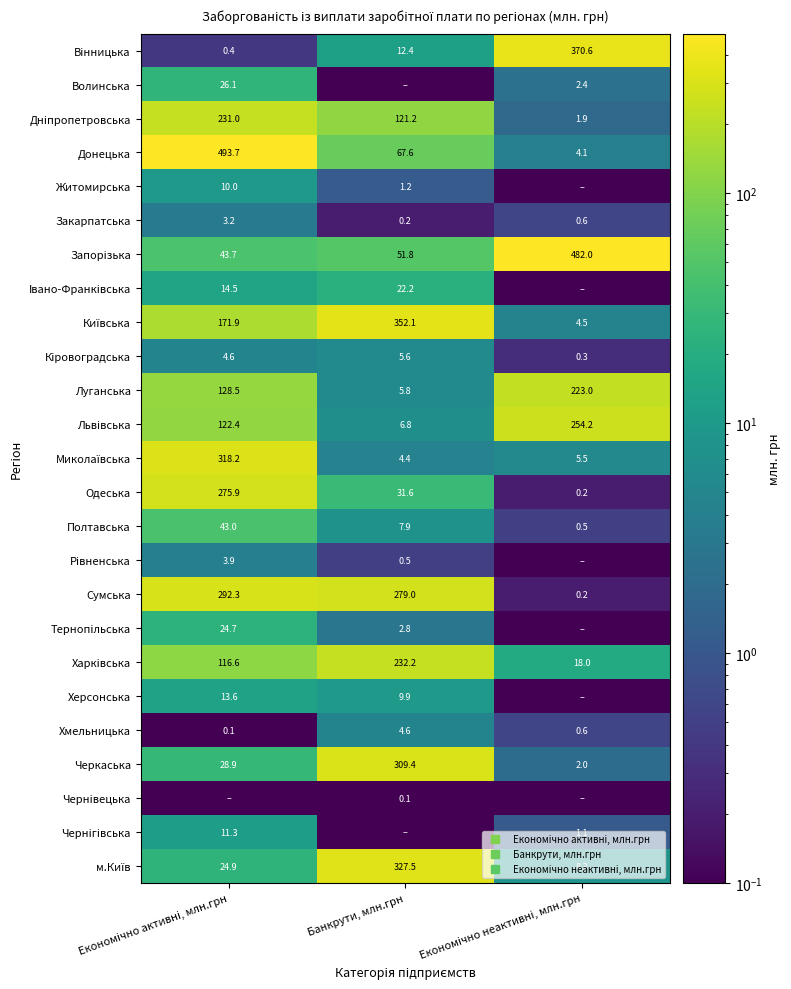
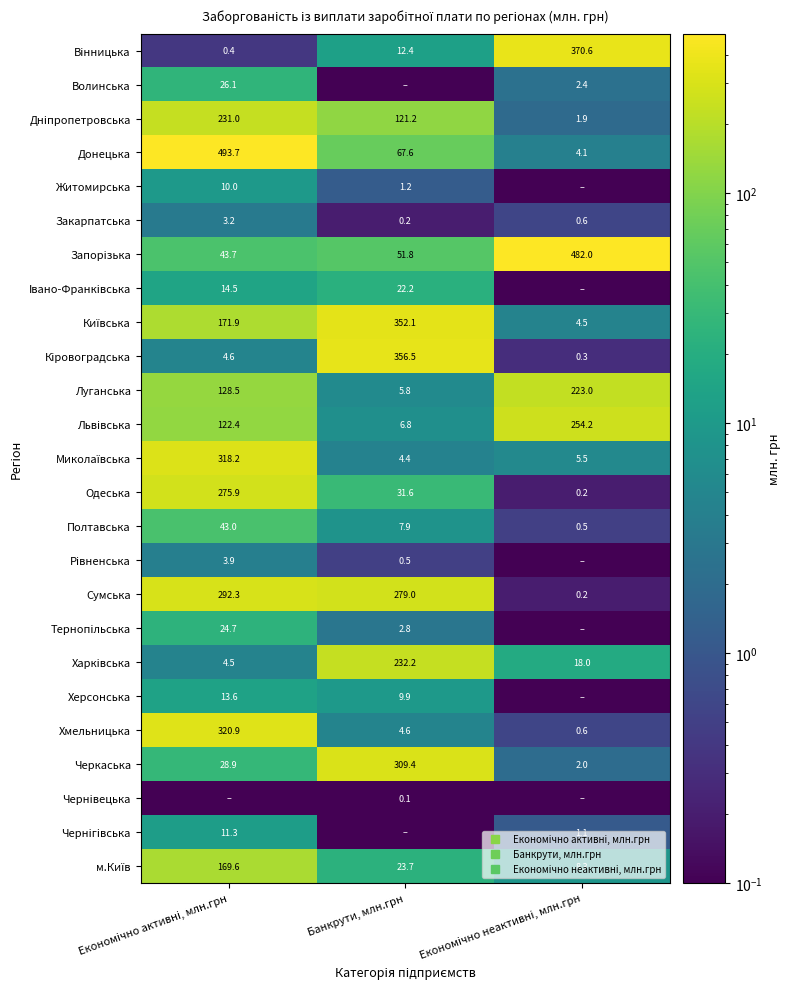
Кіровоградська, Банкрути, млн.грн: 5.6 -> 356.5
Харківська, Економічно активні, млн.грн: 116.6 -> 4.5
Хмельницька, Економічно активні, млн.грн: 0.1 -> 320.9
м.Київ, Економічно активні, млн.грн: 24.9 -> 169.6
м.Київ, Банкрути, млн.грн: 327.5 -> 23.7
